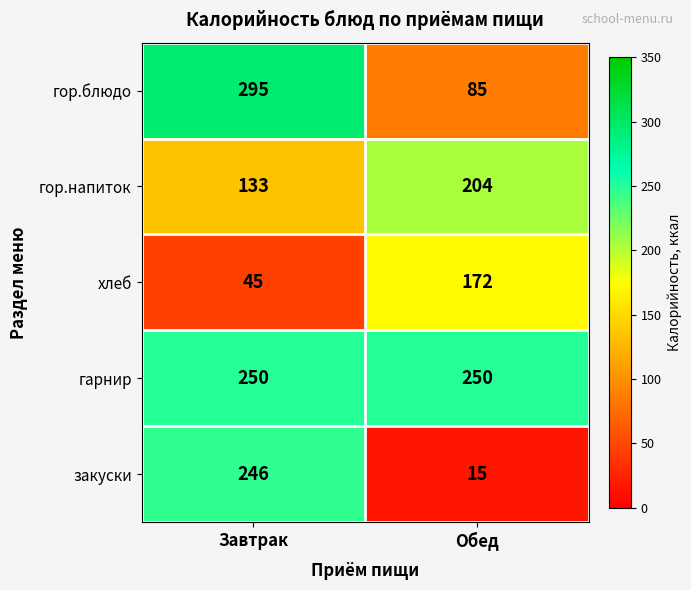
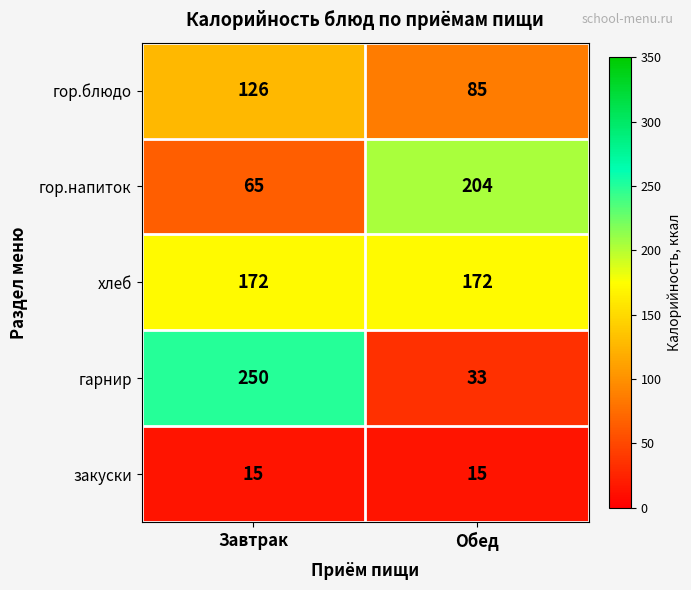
гор.блюдо, Завтрак: 295 -> 126
гор.напиток, Завтрак: 133 -> 65
хлеб, Завтрак: 45 -> 172
гарнир, Обед: 250 -> 33
закуски, Завтрак: 246 -> 15
